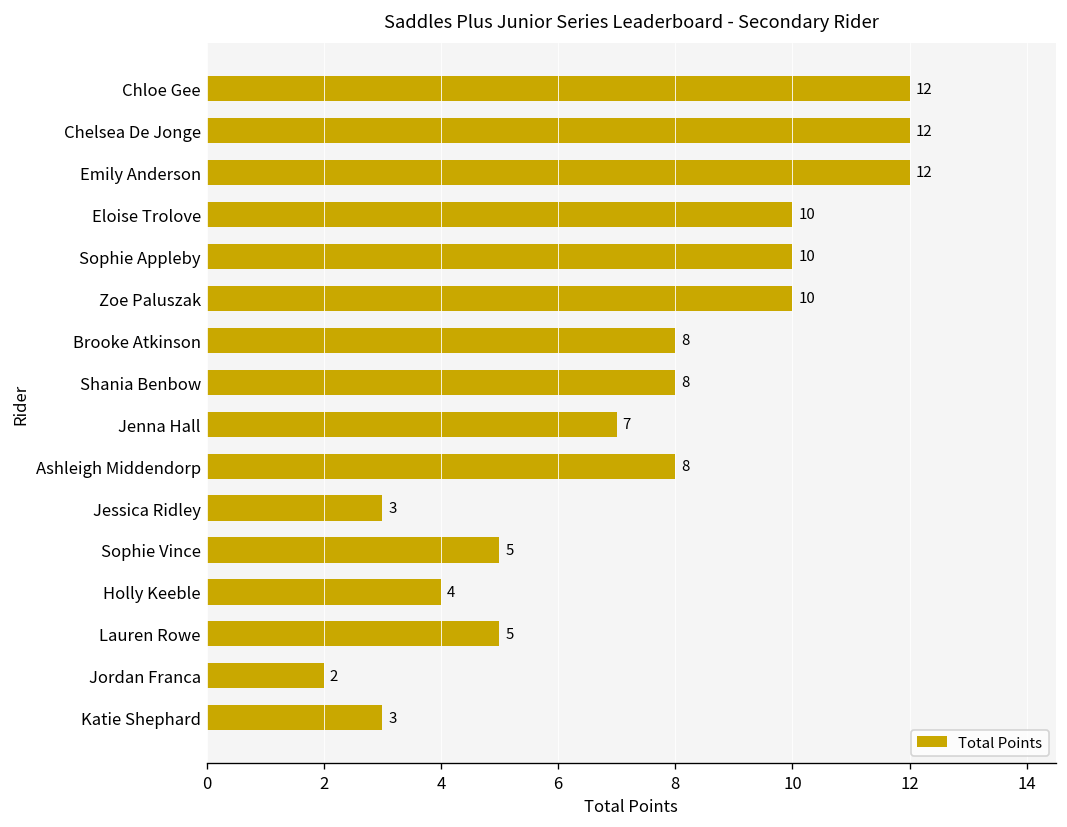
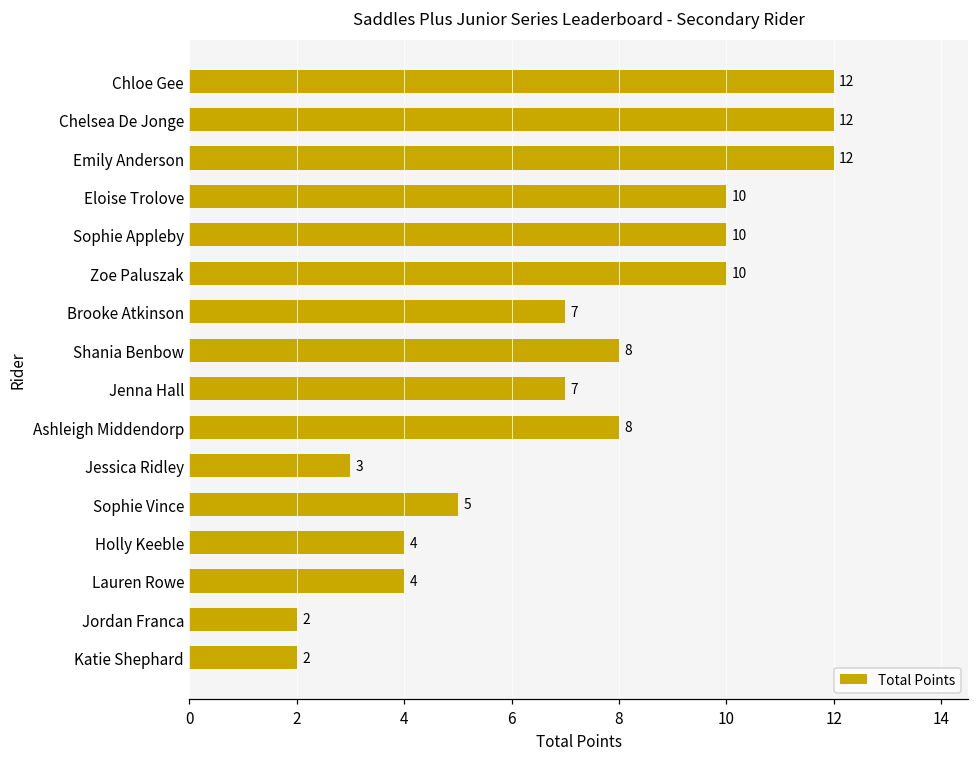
Brooke Atkinson: 8 -> 7
Lauren Rowe: 5 -> 4
Katie Shephard: 3 -> 2
